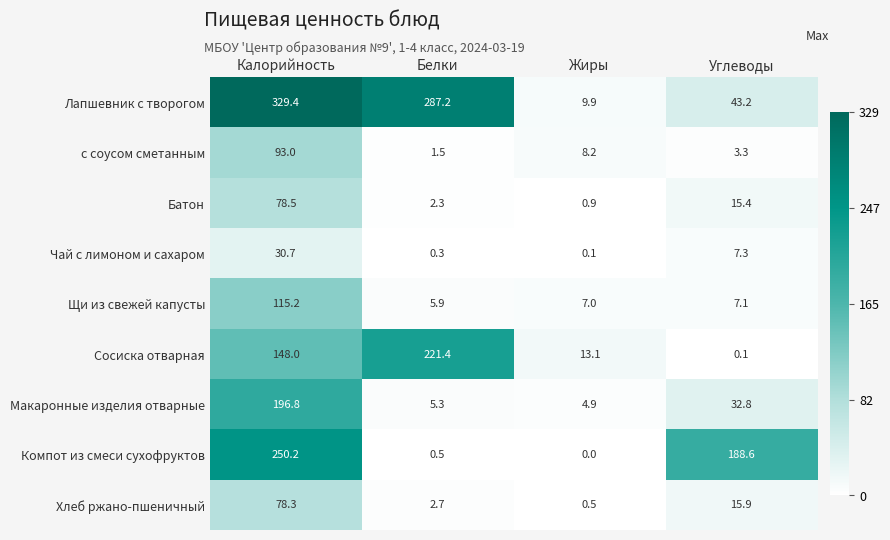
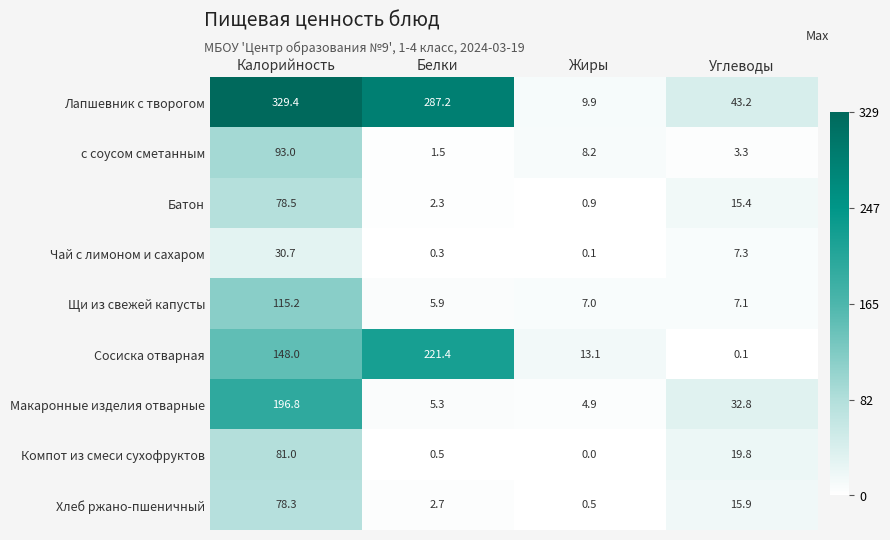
Компот из смеси сухофруктов, Калорийность: 250.2 -> 81.0
Компот из смеси сухофруктов, Углеводы: 188.6 -> 19.8
